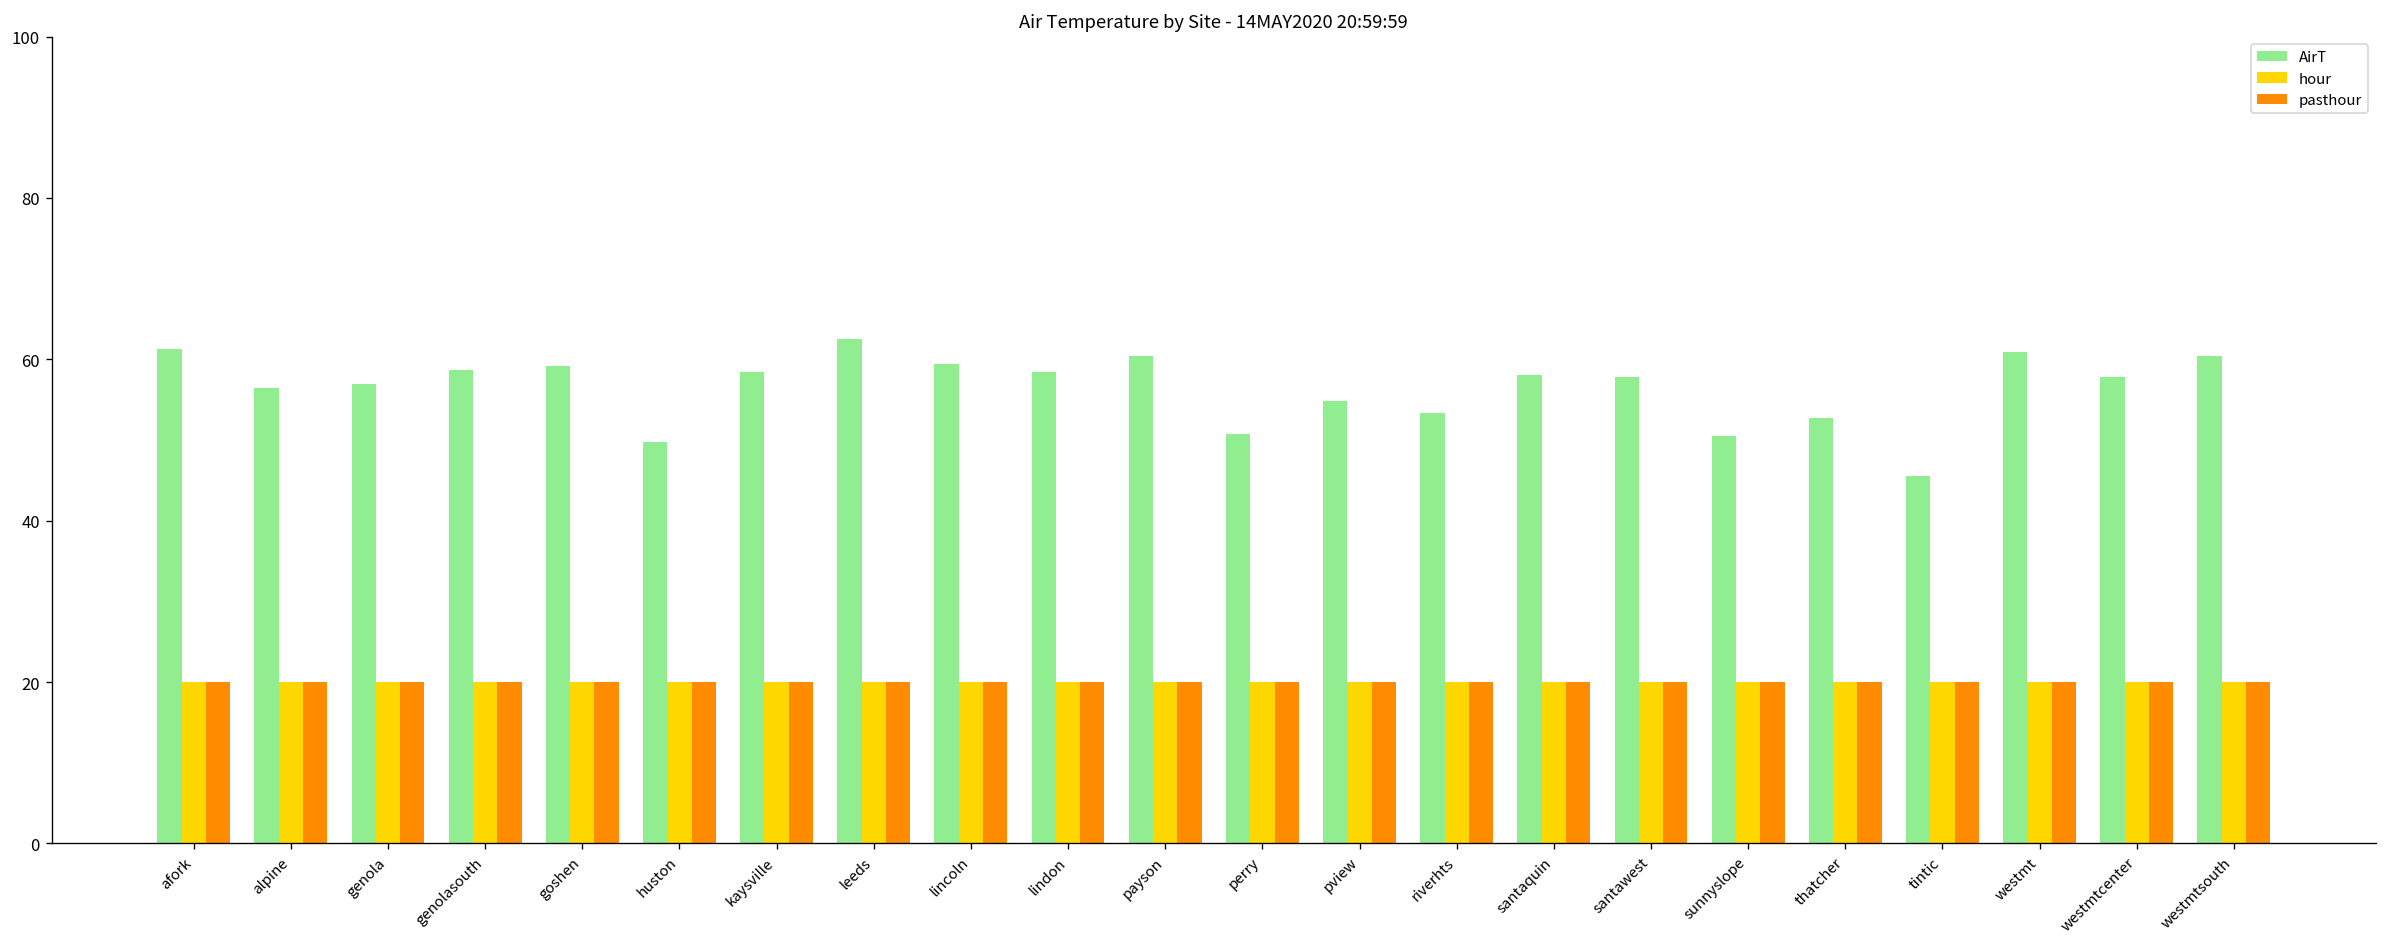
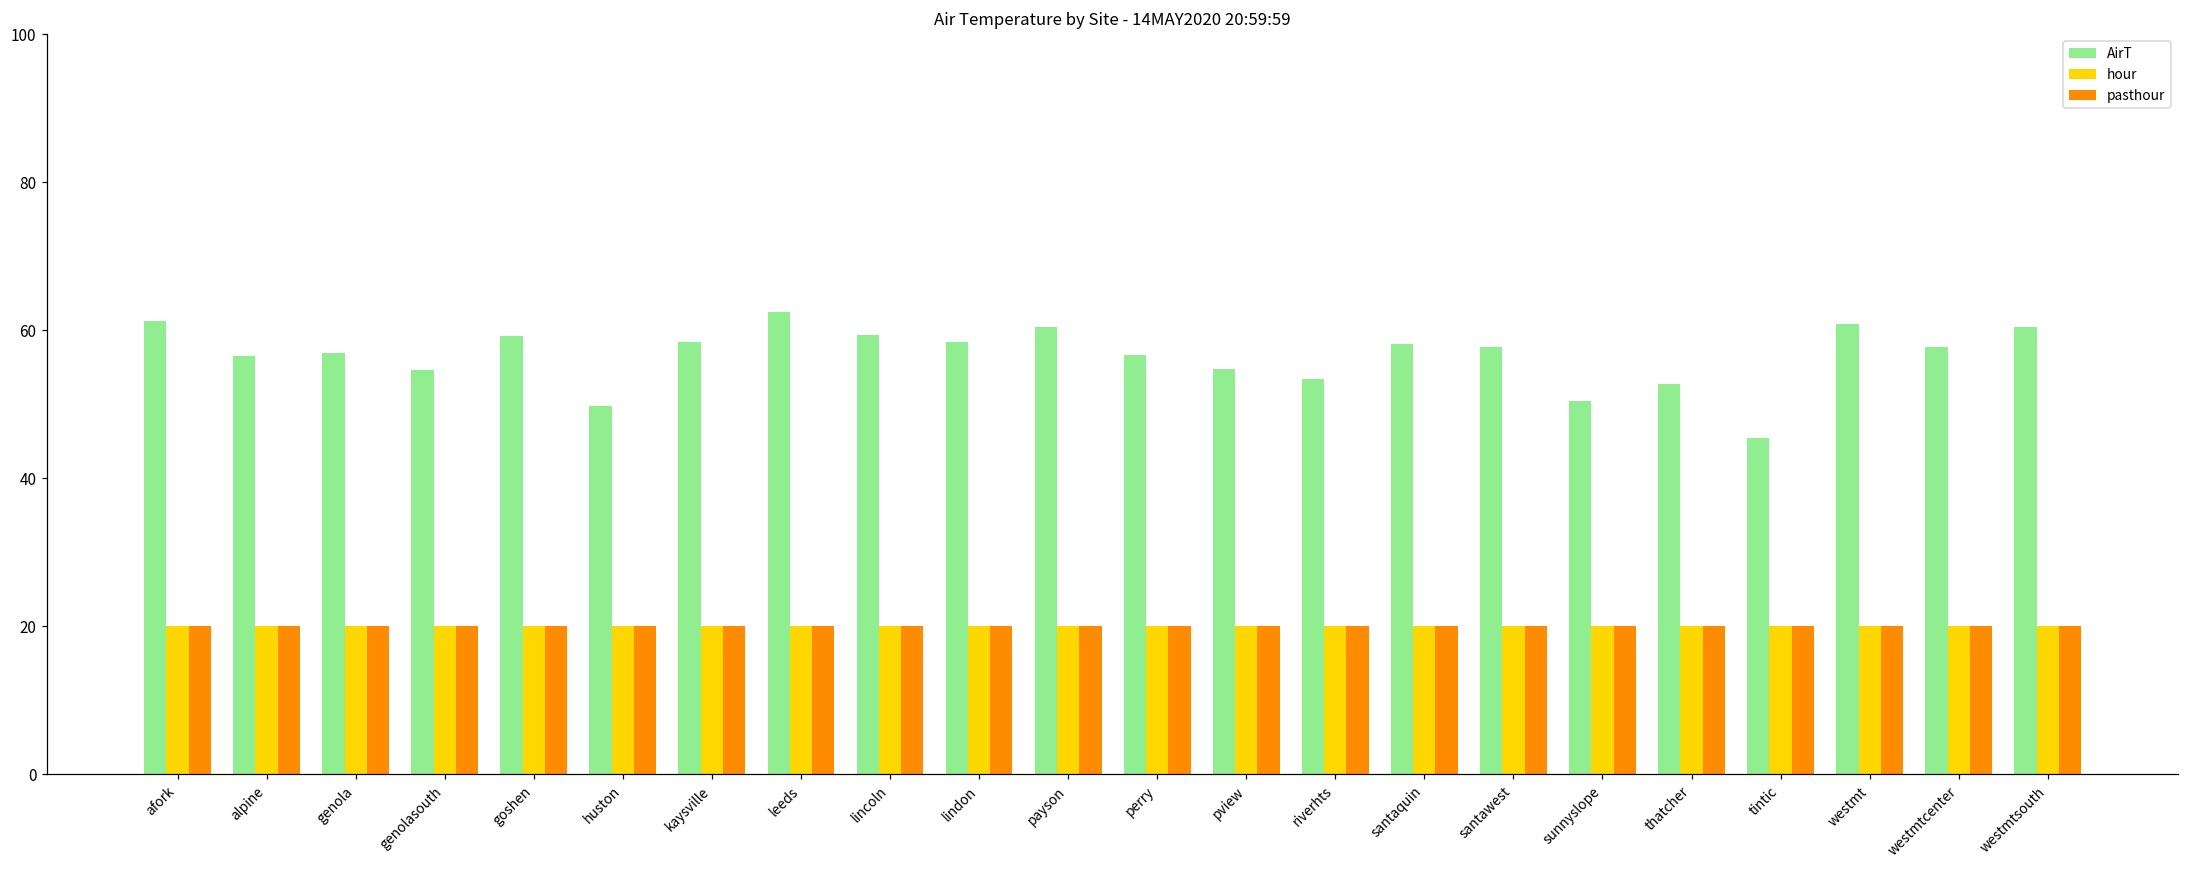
AirT, genolasouth: 59 -> 55
AirT, perry: 51 -> 57
